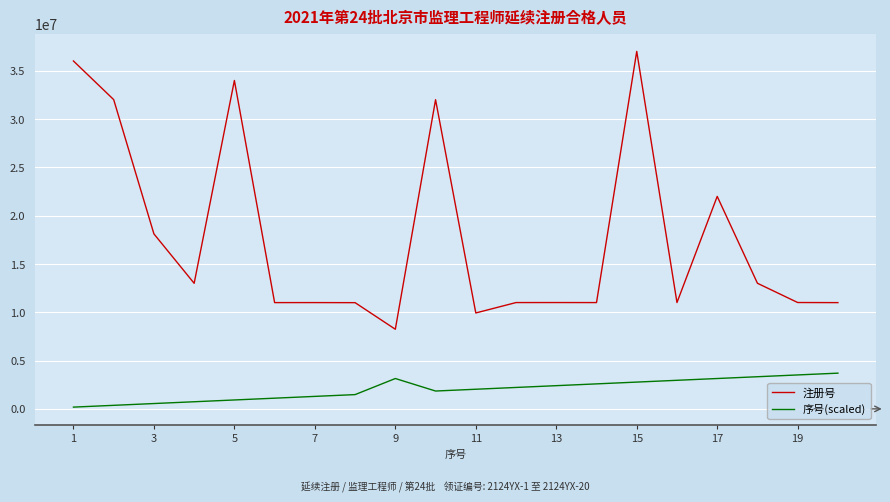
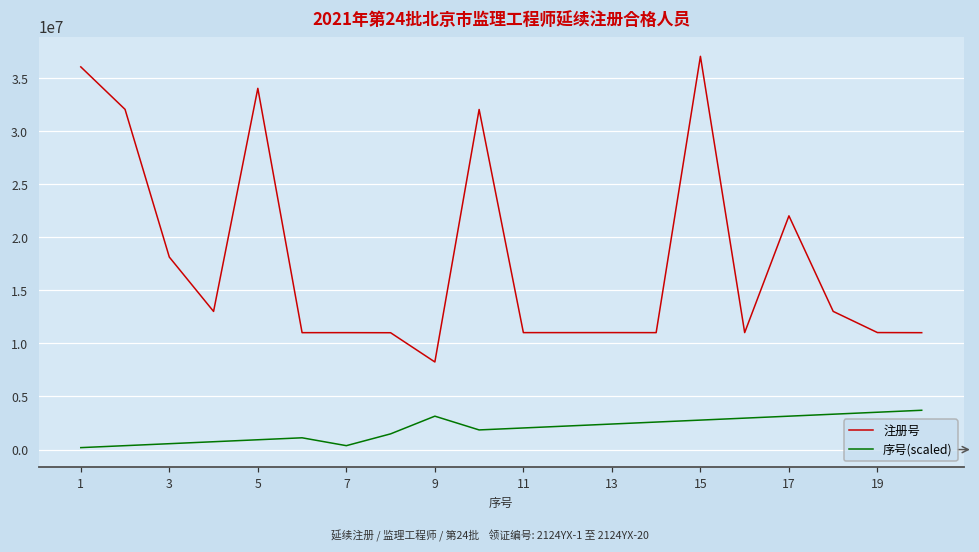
序号(scaled), 7: 1000000 -> 0
注册号, 11: 10000000 -> 11000000
